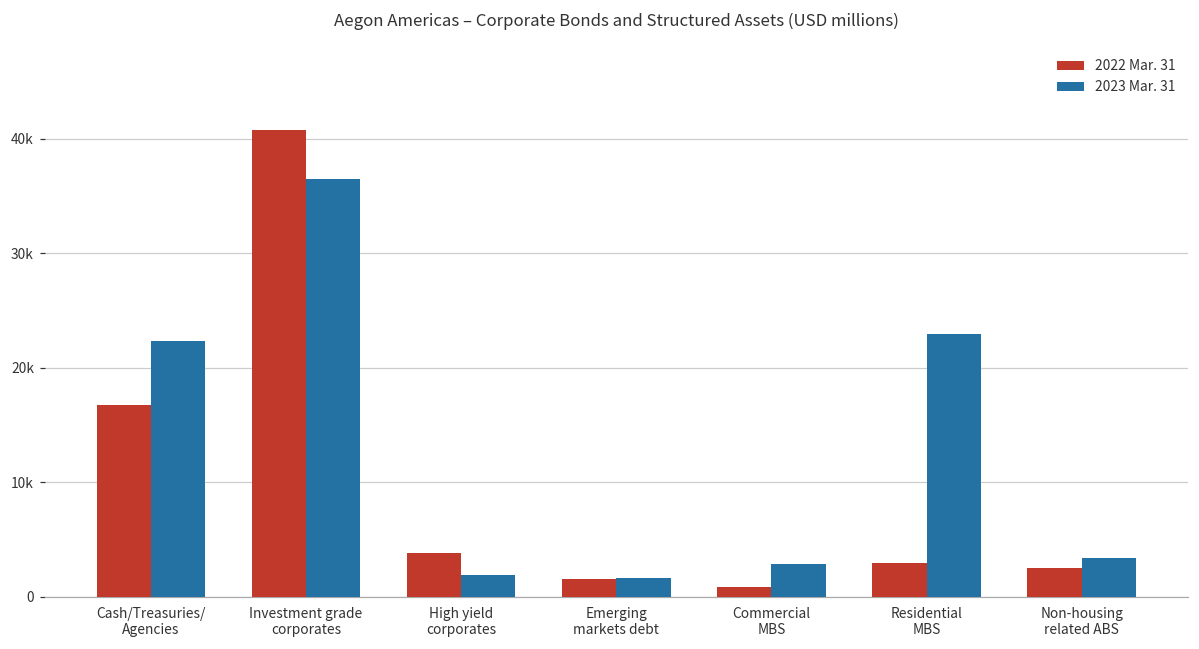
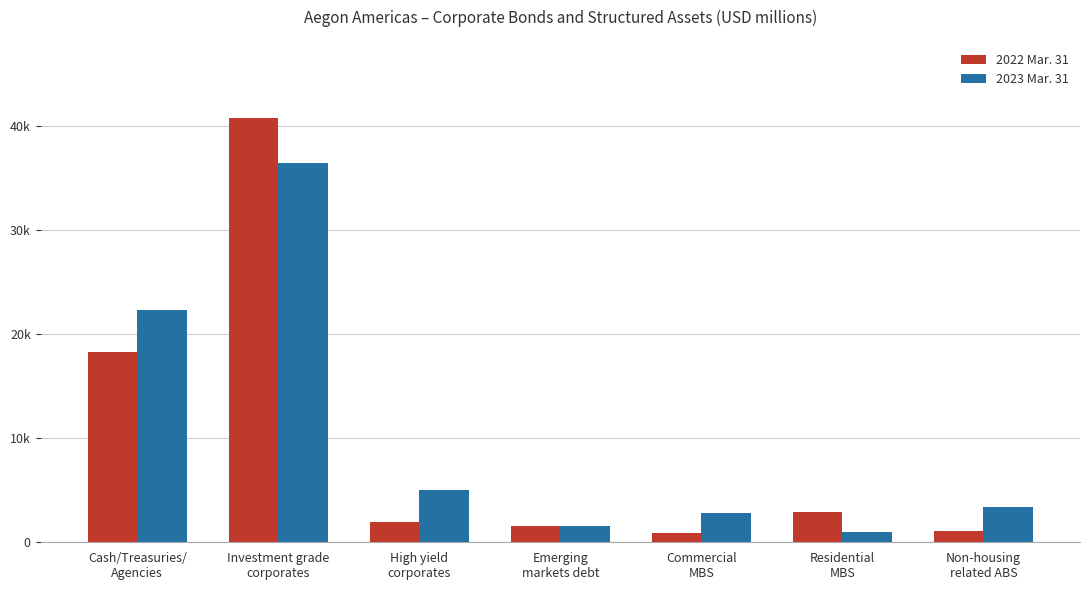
2022 Mar. 31, Cash/Treasuries/ Agencies: 16700 -> 18300
2022 Mar. 31, High yield corporates: 3800 -> 2000
2023 Mar. 31, High yield corporates: 1900 -> 5000
2023 Mar. 31, Residential MBS: 23000 -> 1000
2022 Mar. 31, Non-housing related ABS: 2500 -> 1100
